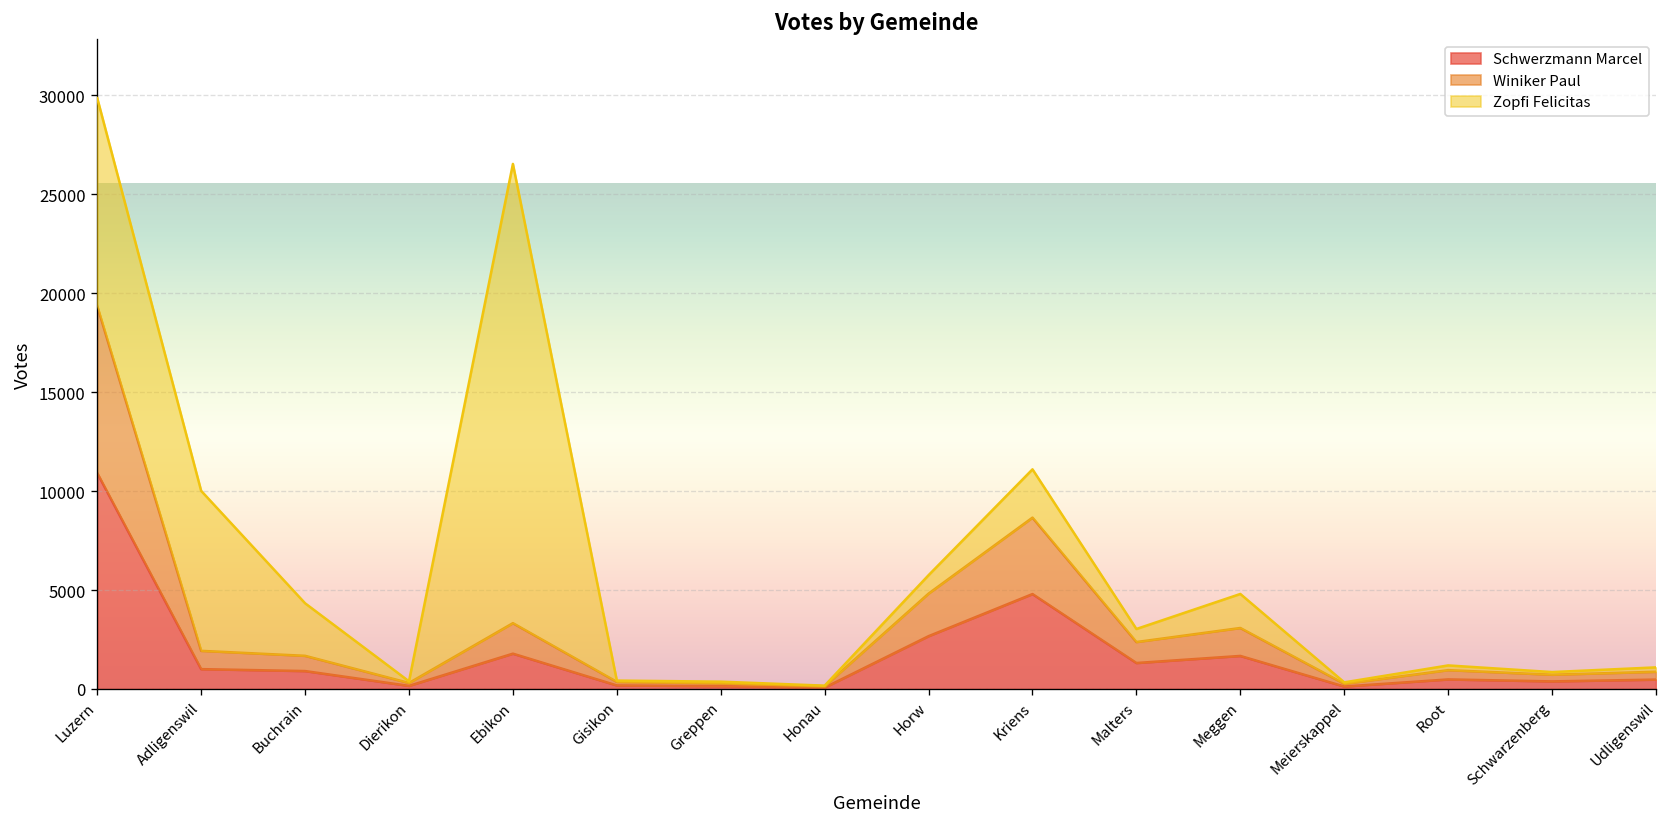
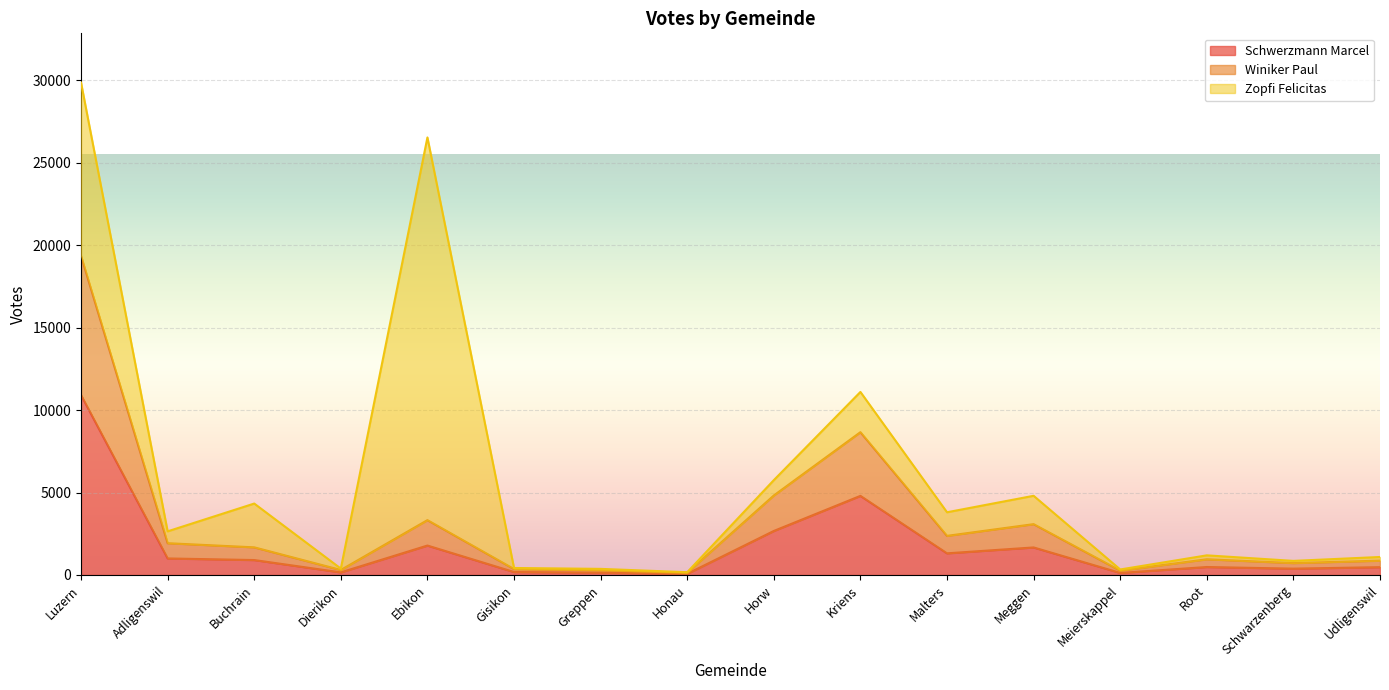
Zopfi Felicitas, Adligenswil: 8100 -> 700
Zopfi Felicitas, Malters: 700 -> 1400
